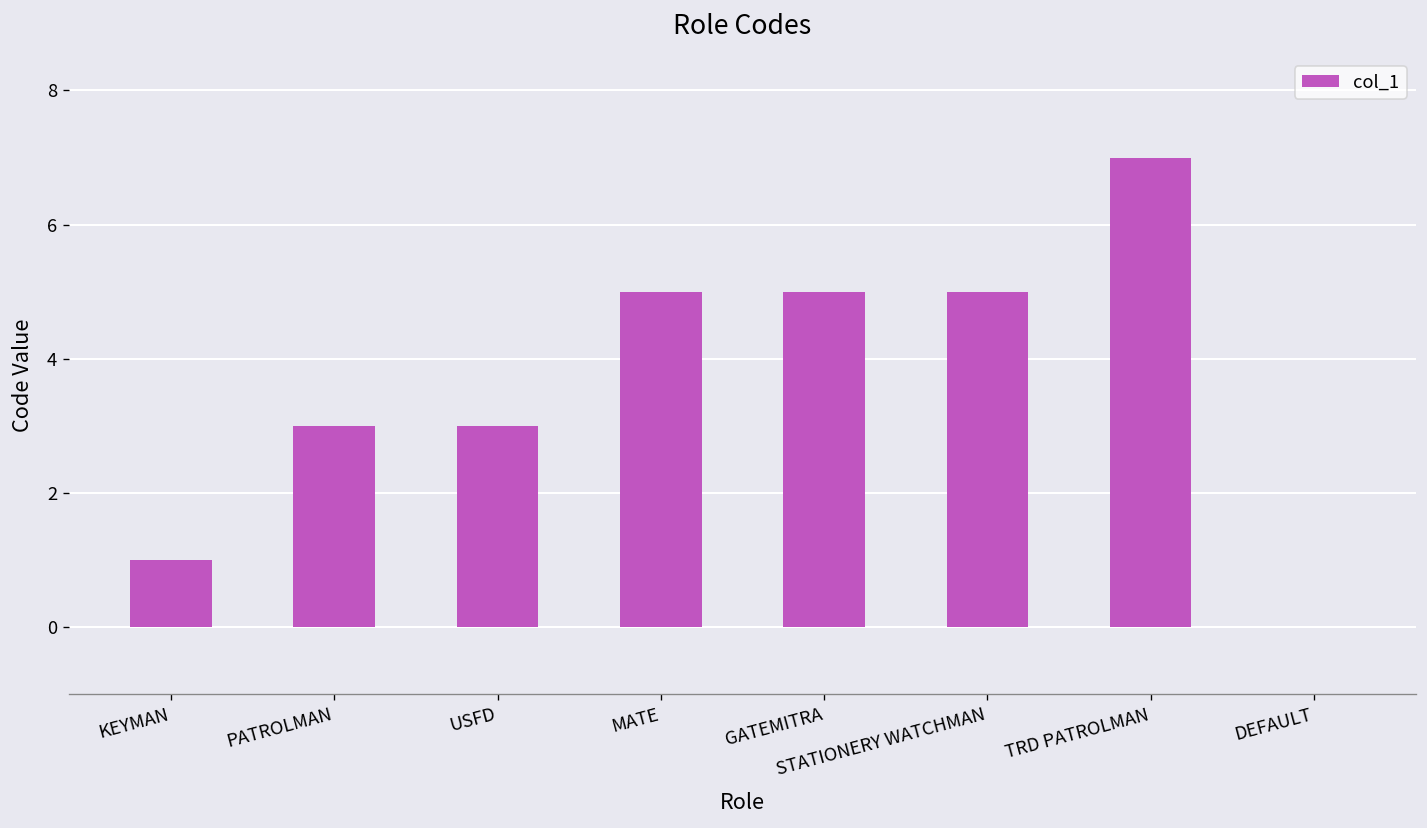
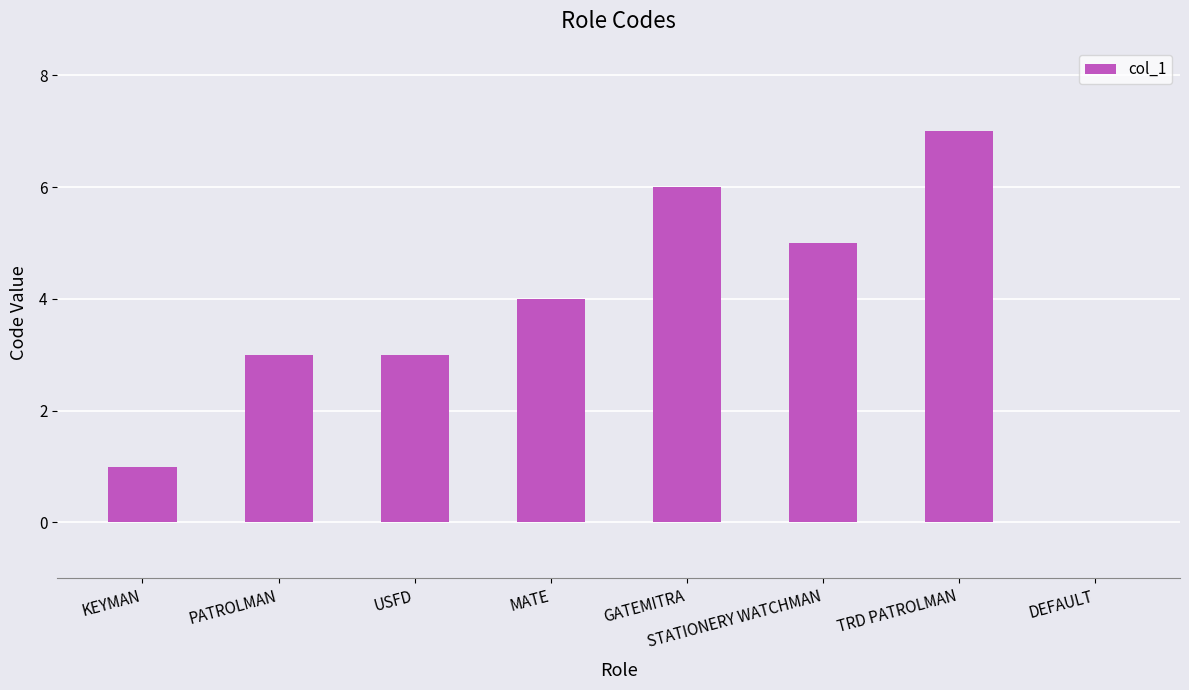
MATE: 5 -> 4
GATEMITRA: 5 -> 6
